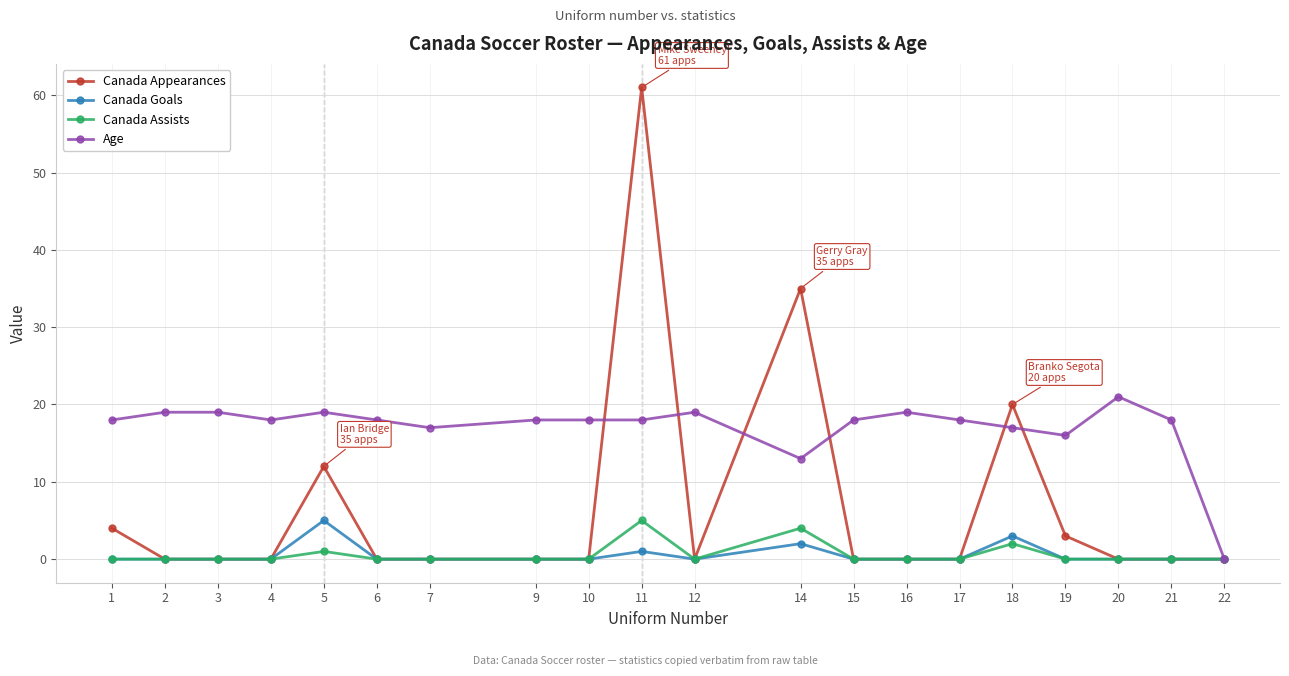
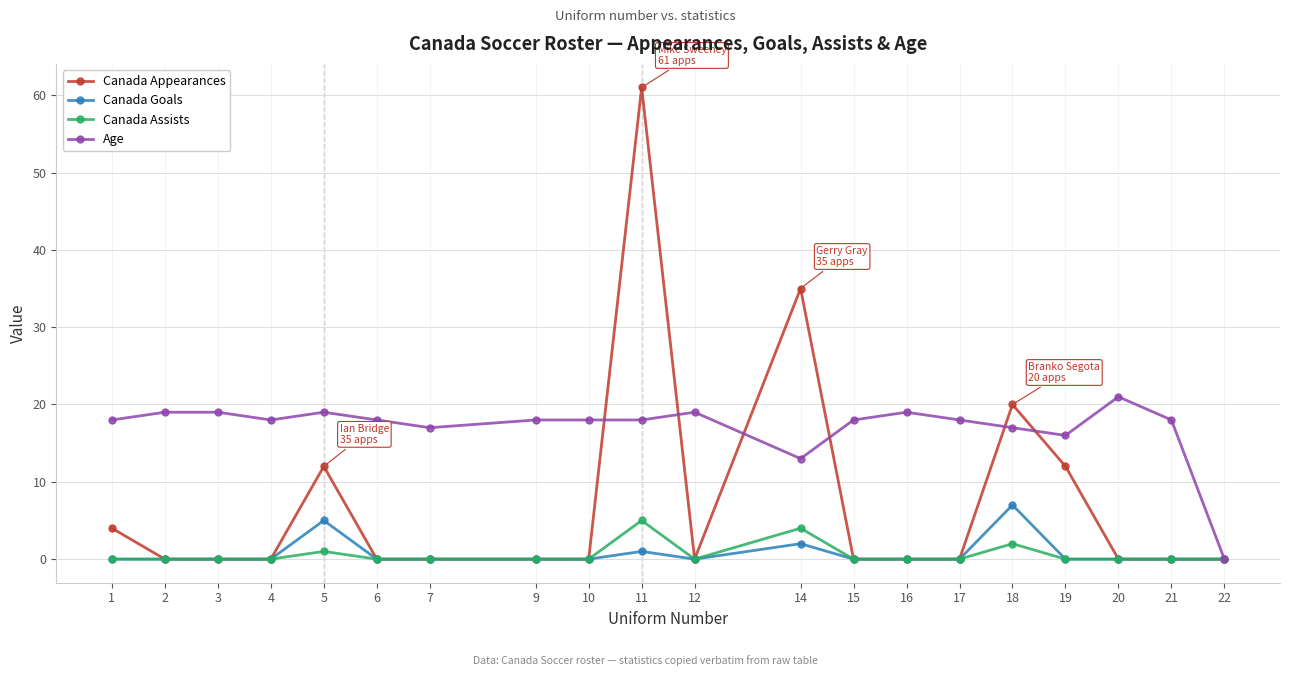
Canada Goals, 18: 3 -> 7
Canada Appearances, 19: 3 -> 12
